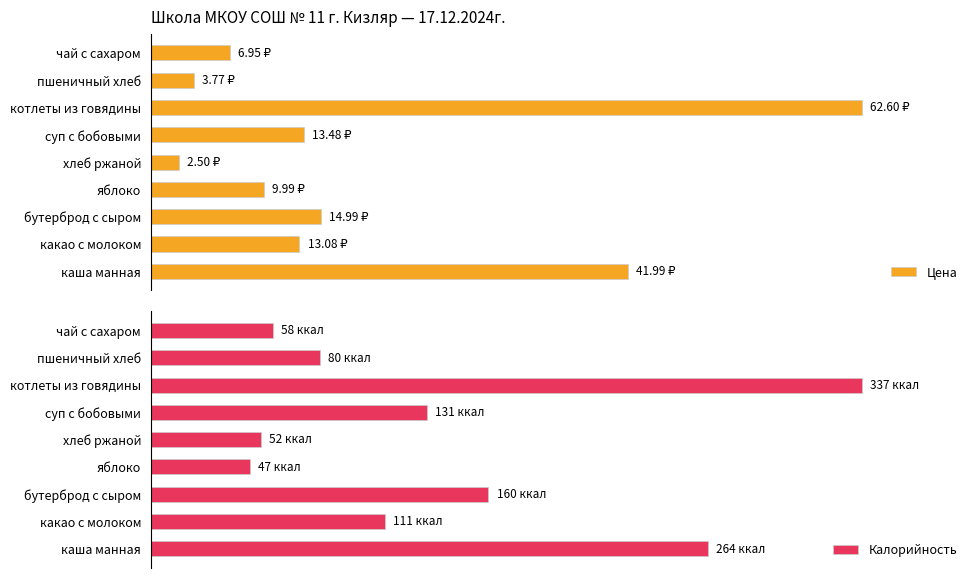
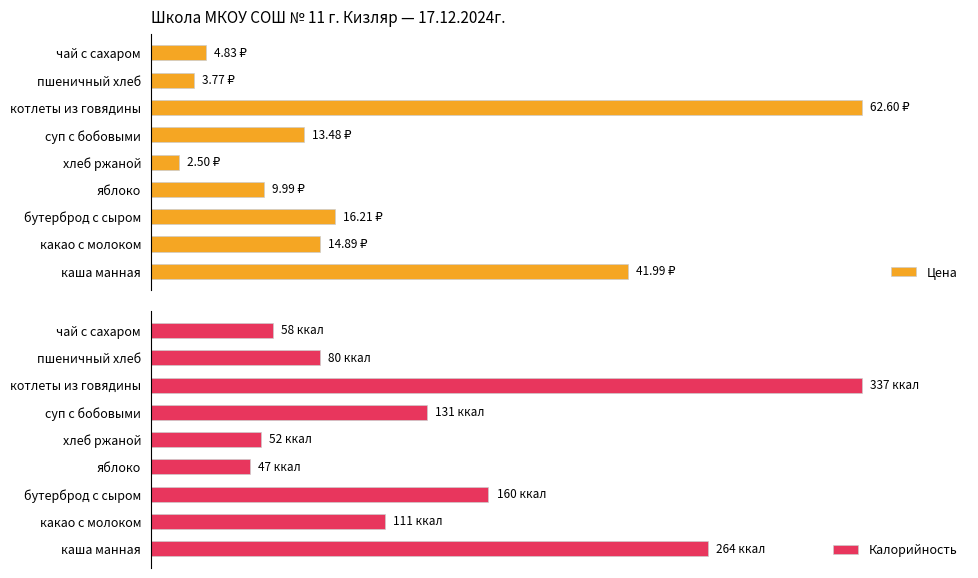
Школа МКОУ СОШ № 11 г. Кизляр — 17.12.2024г., чай с сахаром: 6.95 -> 4.83
Школа МКОУ СОШ № 11 г. Кизляр — 17.12.2024г., бутерброд с сыром: 14.99 -> 16.21
Школа МКОУ СОШ № 11 г. Кизляр — 17.12.2024г., какао с молоком: 13.08 -> 14.89
